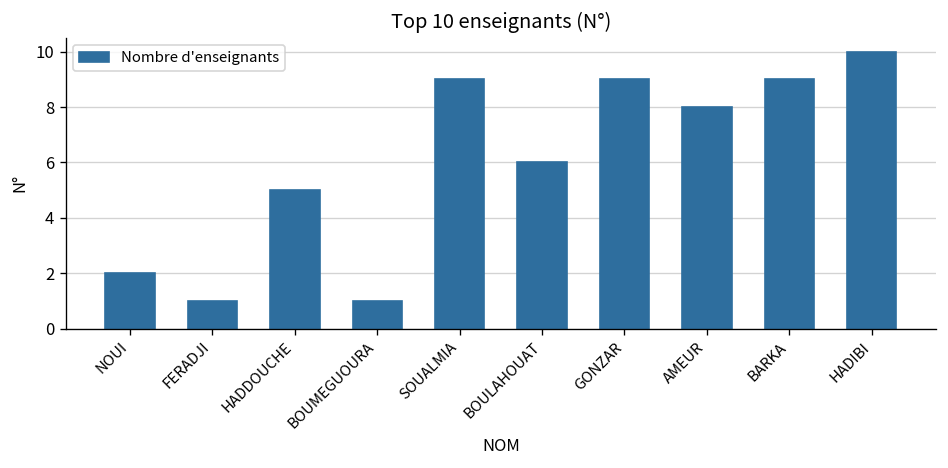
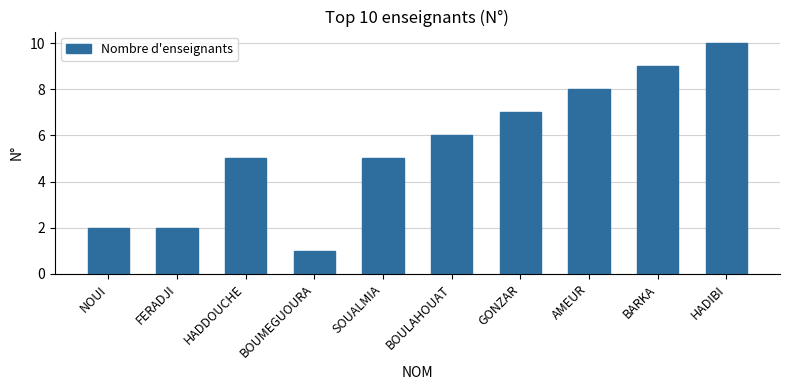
FERADJI: 1 -> 2
SOUALMIA: 9 -> 5
GONZAR: 9 -> 7
